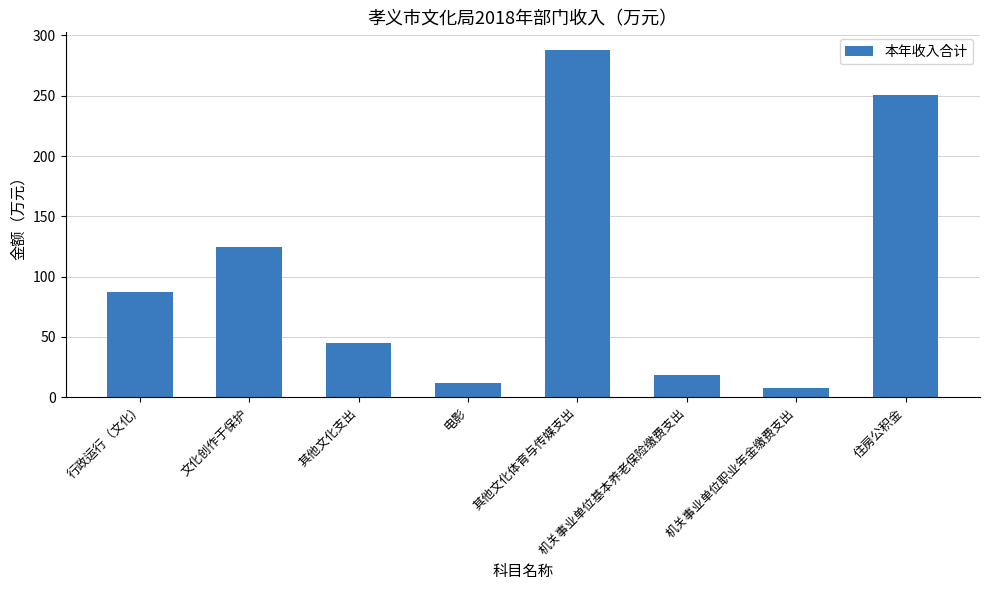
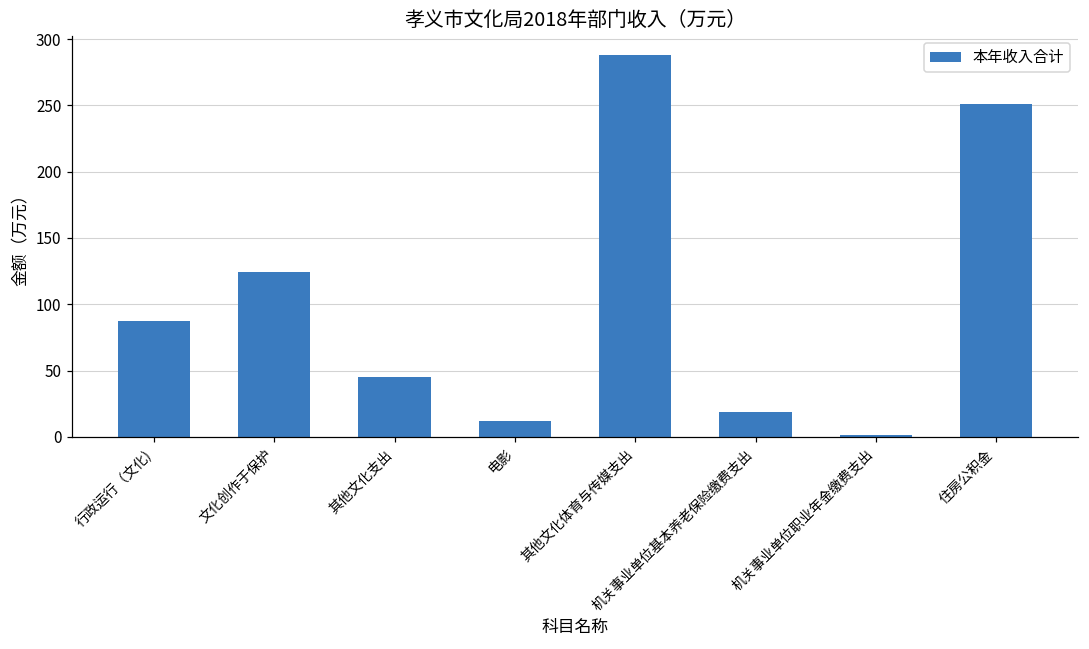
机关事业单位职业年金缴费支出: 8 -> 1
